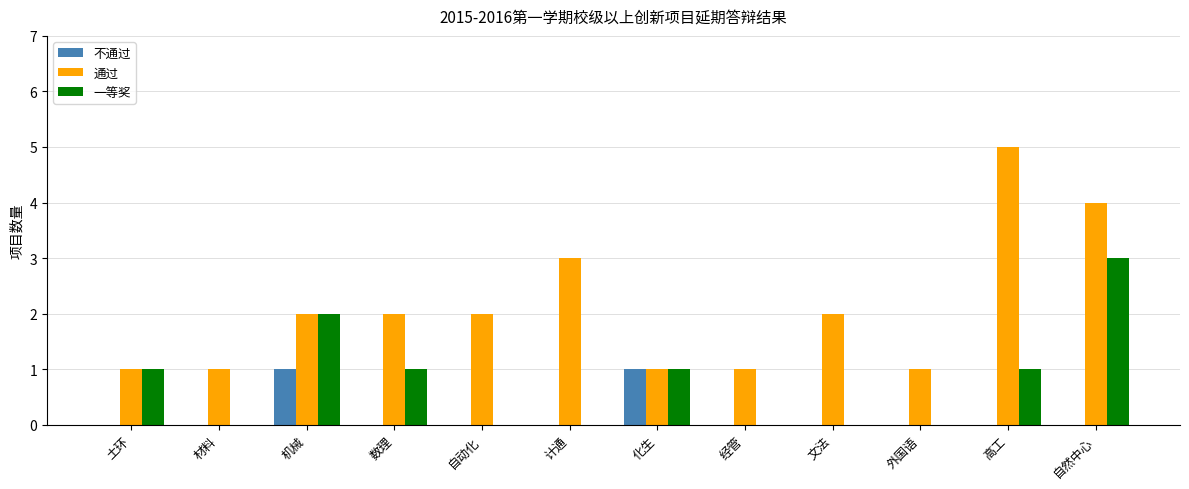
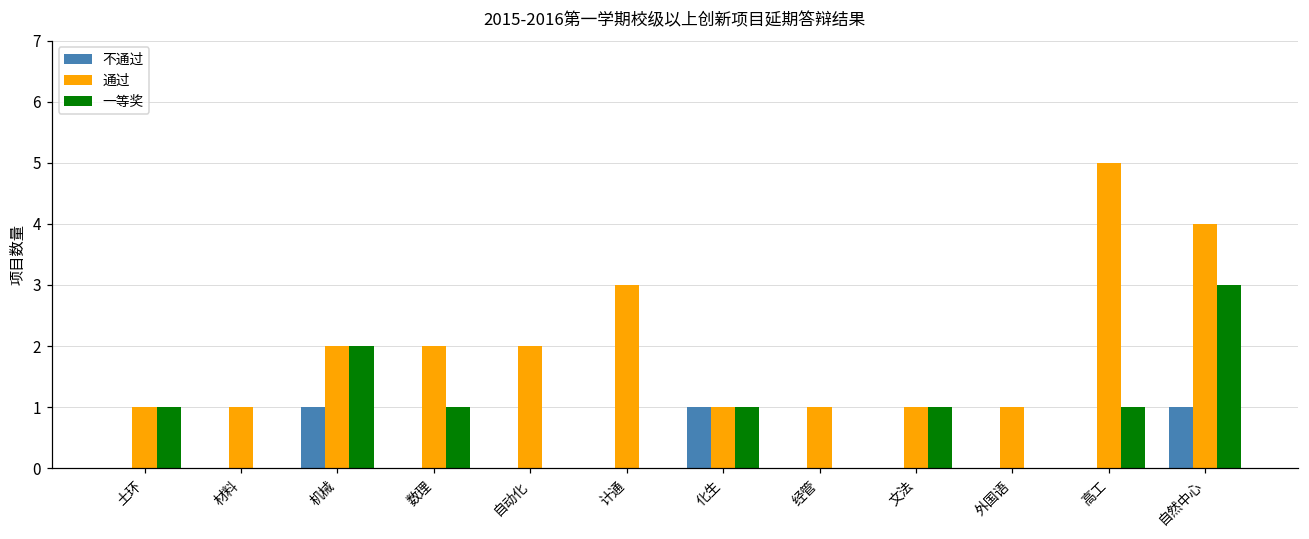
通过, 文法: 2 -> 1
一等奖, 文法: 0 -> 1
不通过, 自然中心: 0 -> 1
